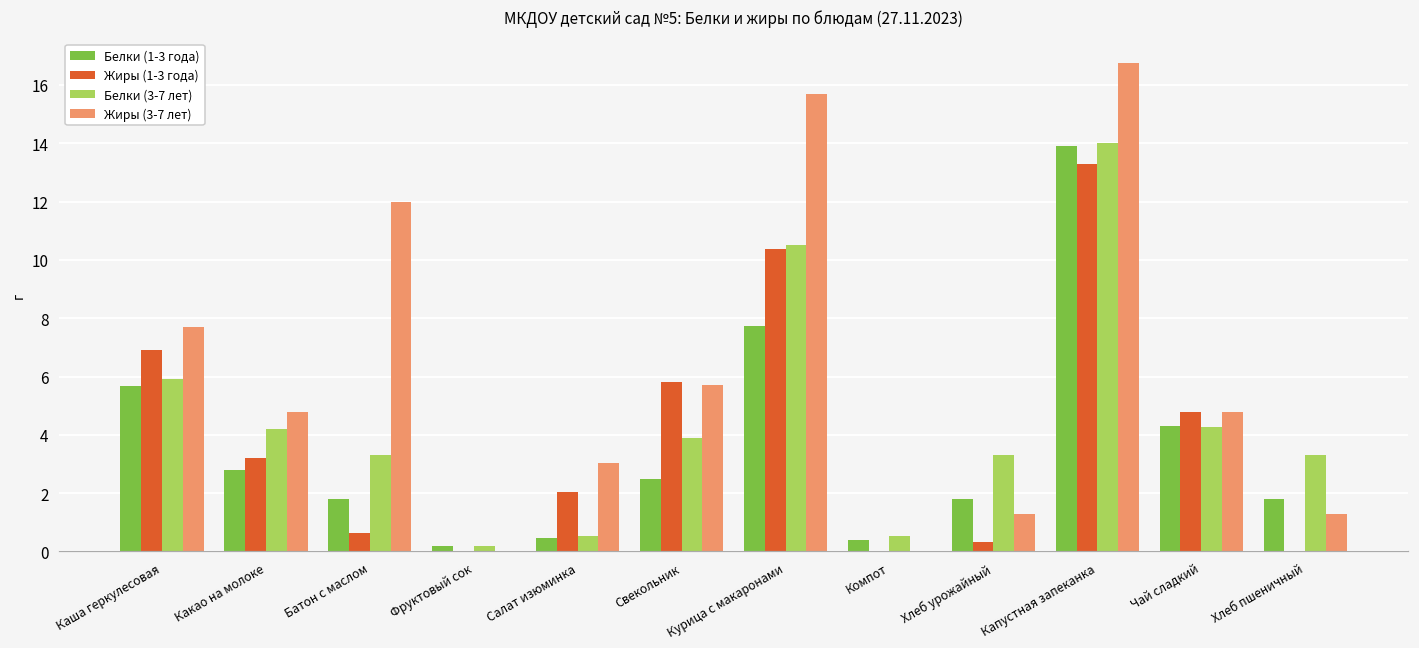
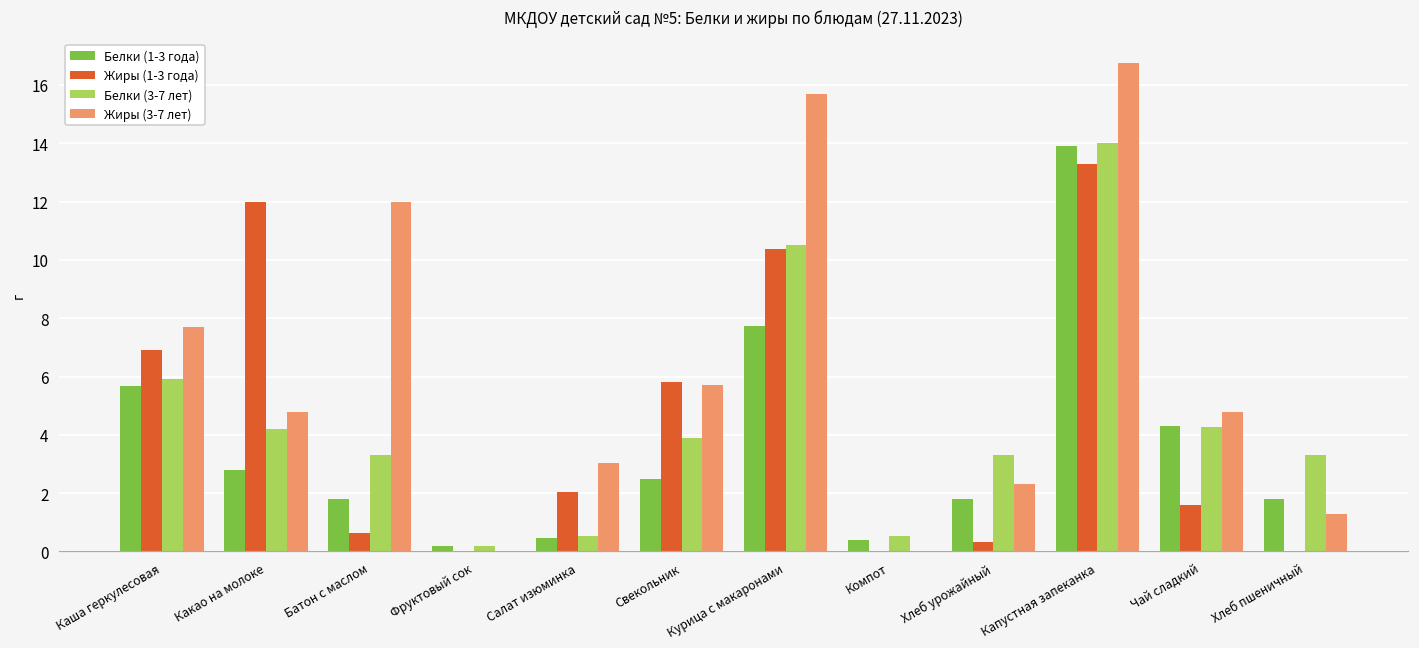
Жиры (1-3 года), Какао на молоке: 3.2 -> 12.0
Жиры (3-7 лет), Хлеб урожайный: 1.3 -> 2.3
Жиры (1-3 года), Чай сладкий: 4.8 -> 1.6
